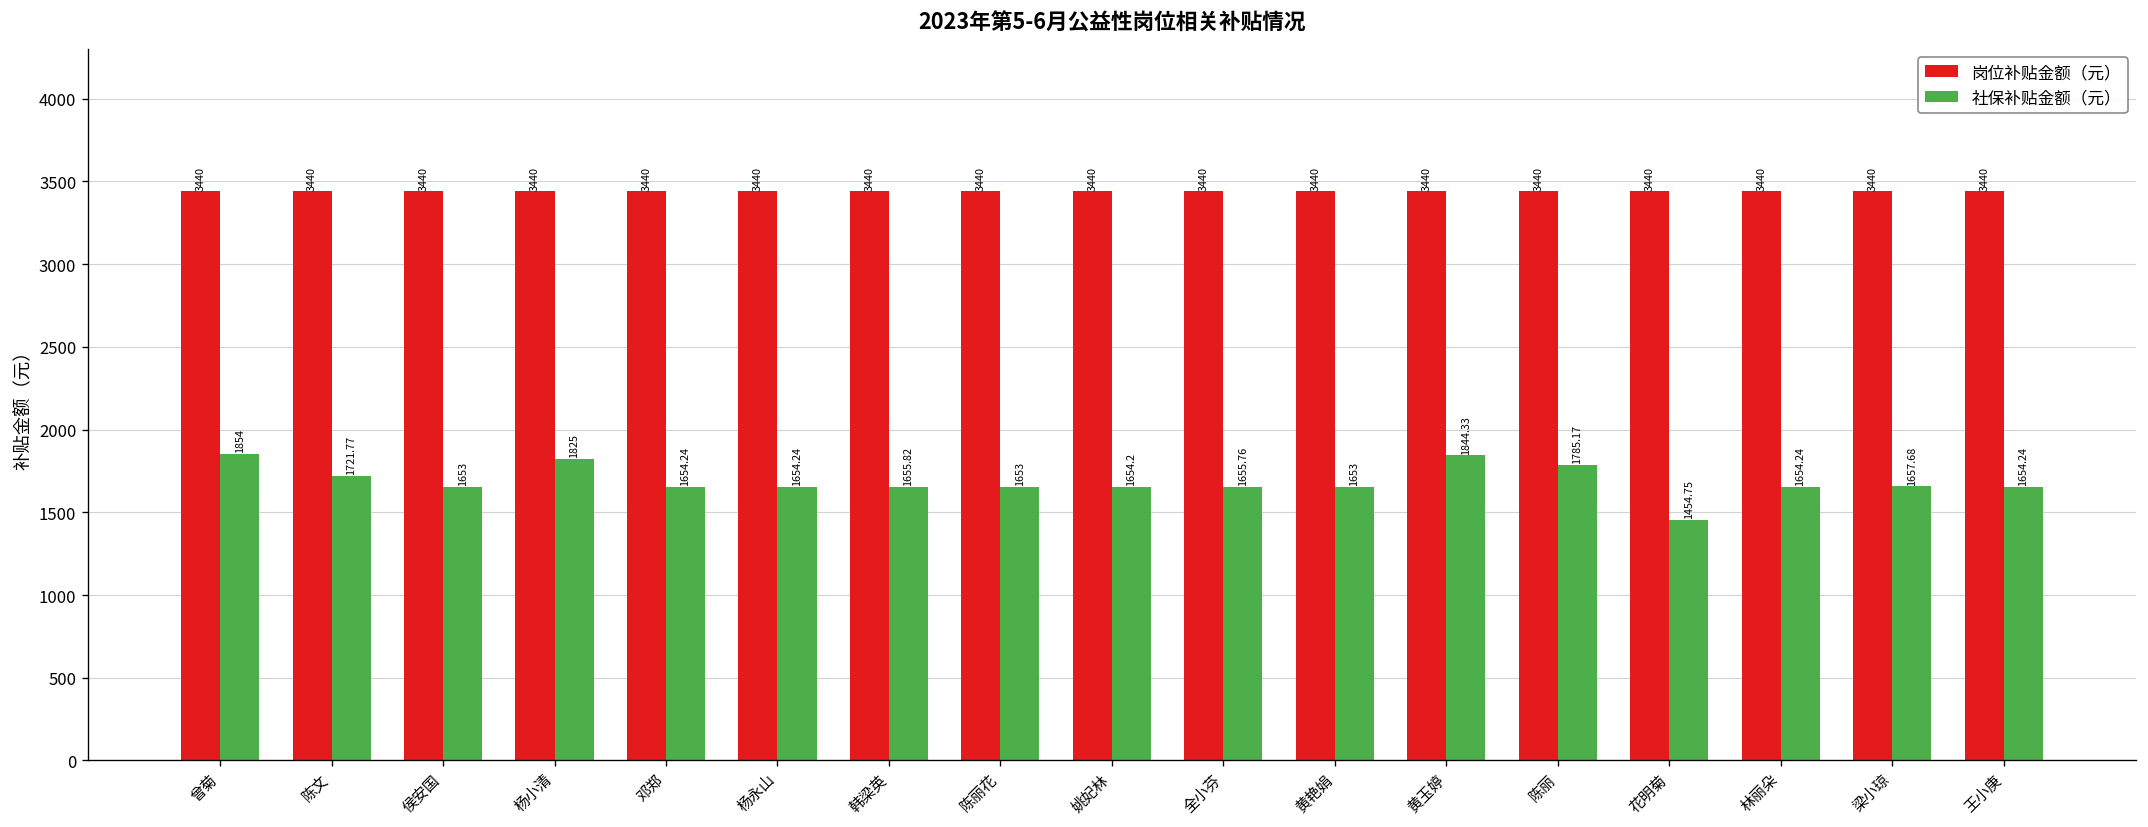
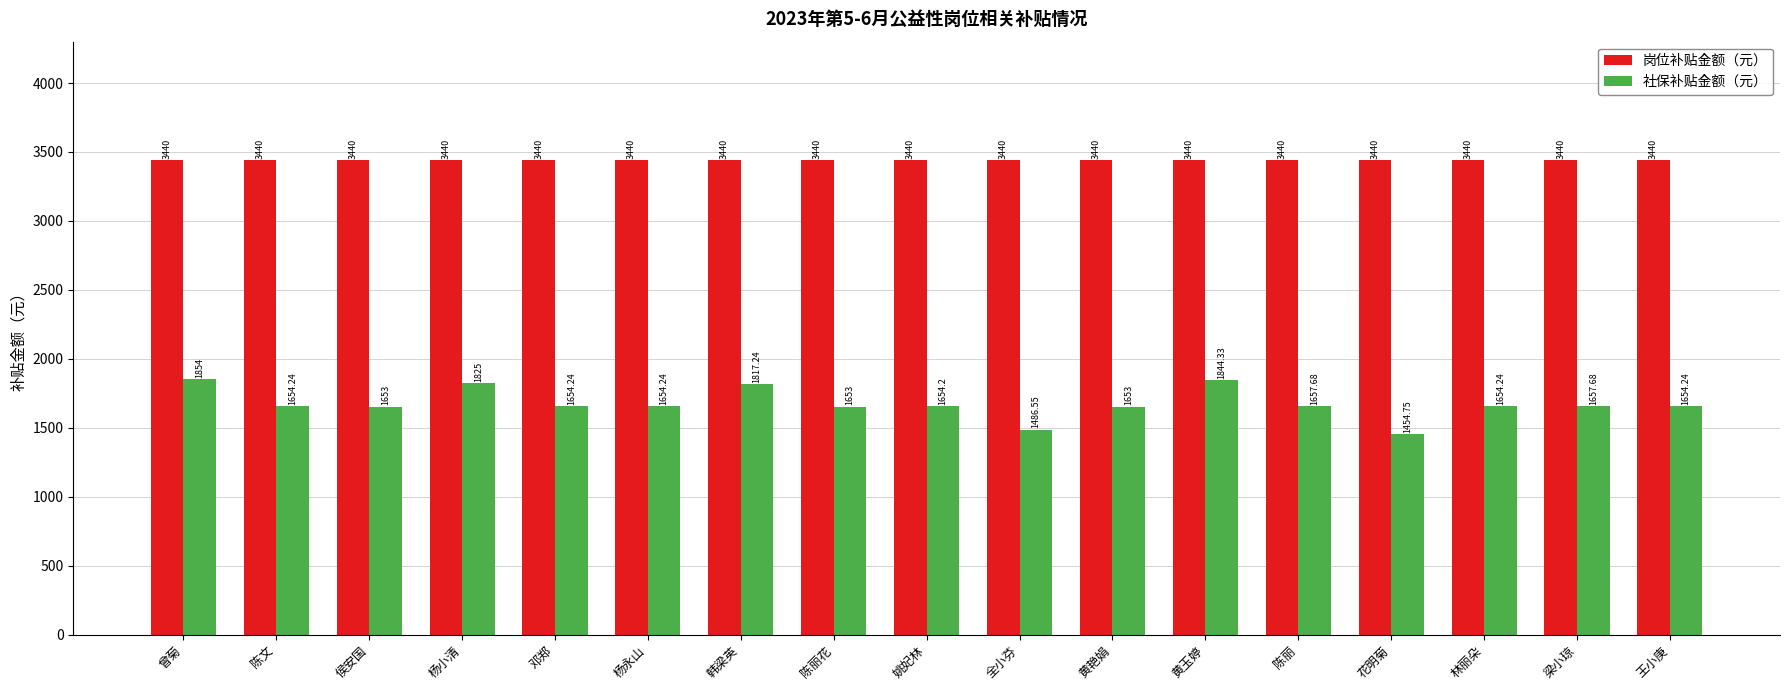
社保补贴金额（元）, 陈文: 1721.77 -> 1654.24
社保补贴金额（元）, 韩梁英: 1655.82 -> 1817.24
社保补贴金额（元）, 全小芬: 1655.76 -> 1486.55
社保补贴金额（元）, 陈丽: 1785.17 -> 1657.68
